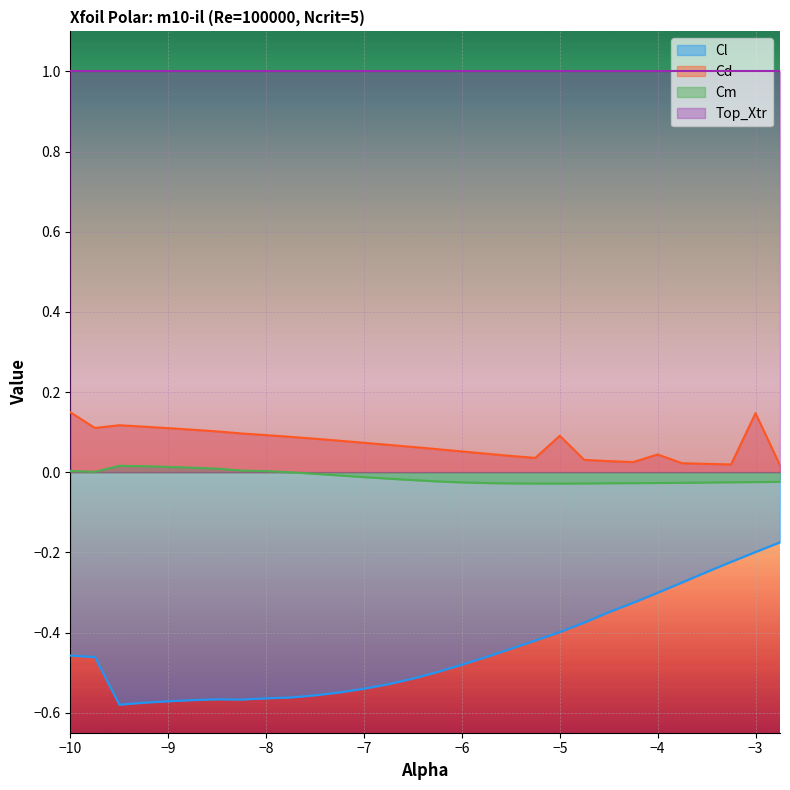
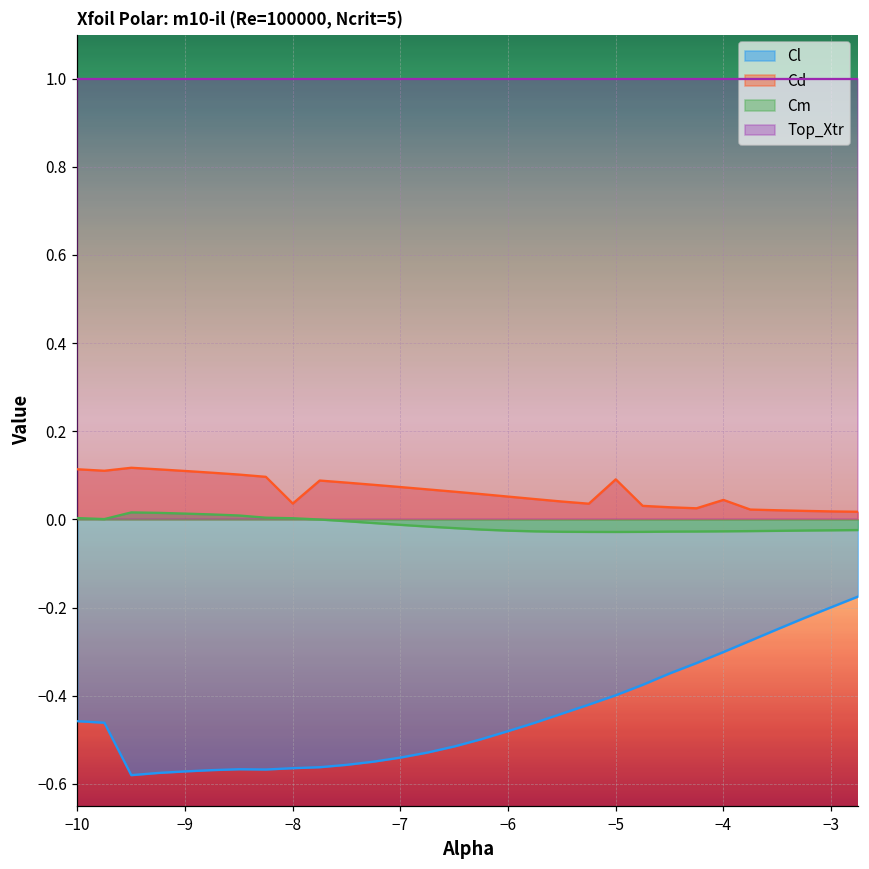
Cd, −10: 0.15 -> 0.11
Cd, −8: 0.09 -> 0.04
Cd, −3: 0.15 -> 0.02
